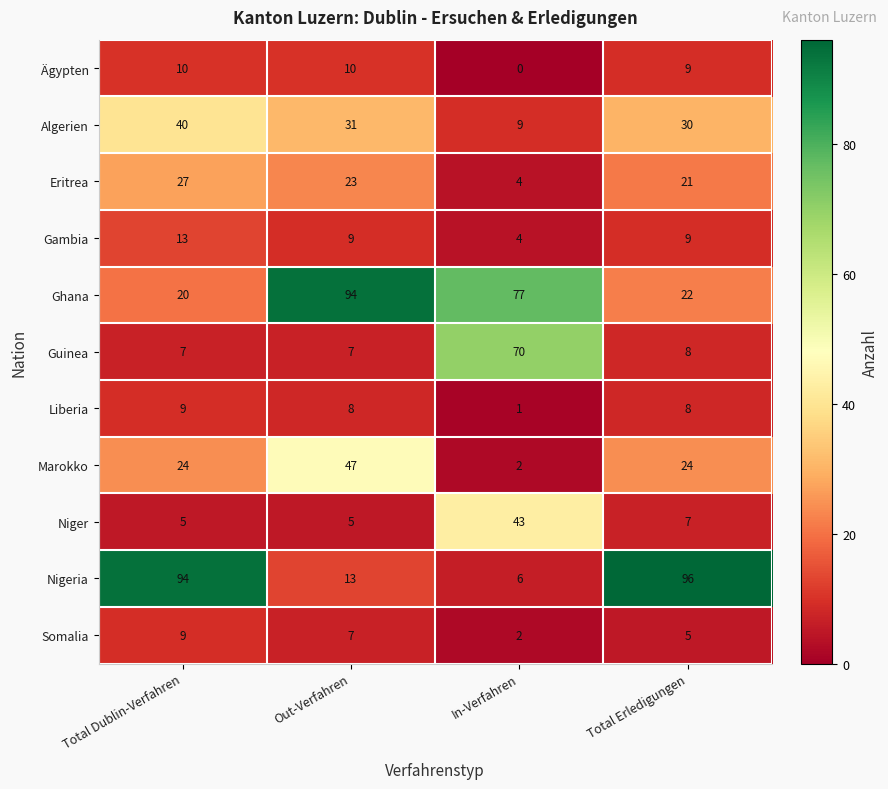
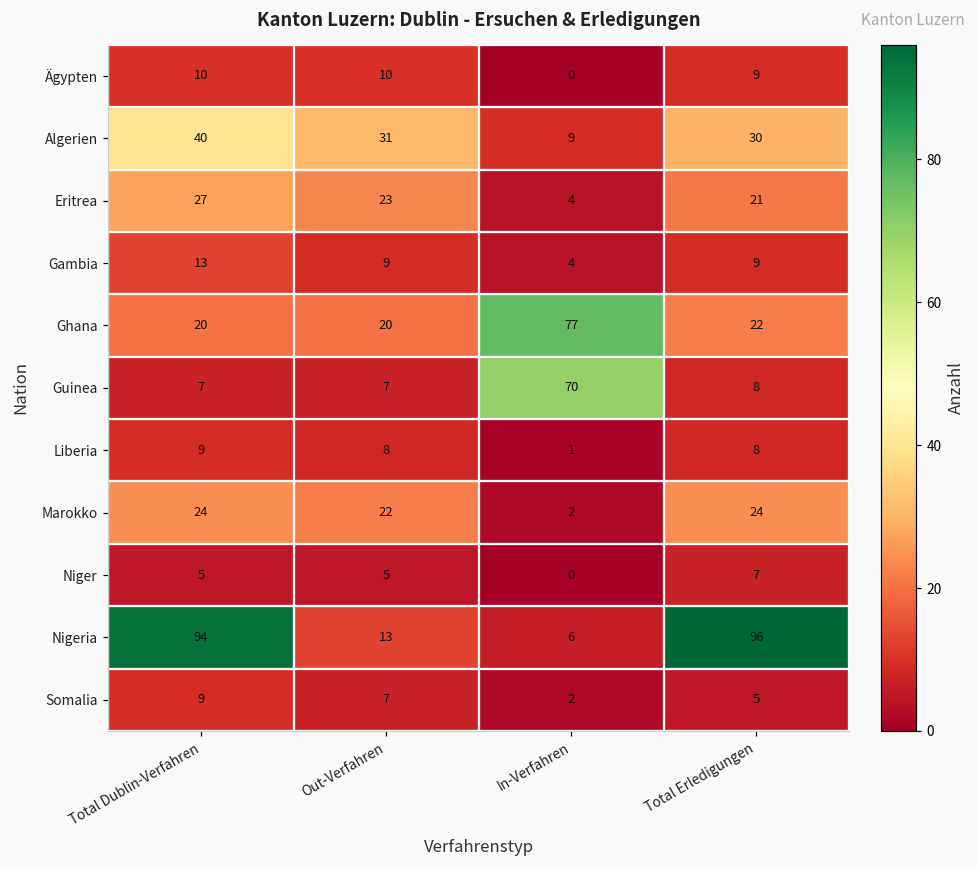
Ghana, Out-Verfahren: 94 -> 20
Marokko, Out-Verfahren: 47 -> 22
Niger, In-Verfahren: 43 -> 0
